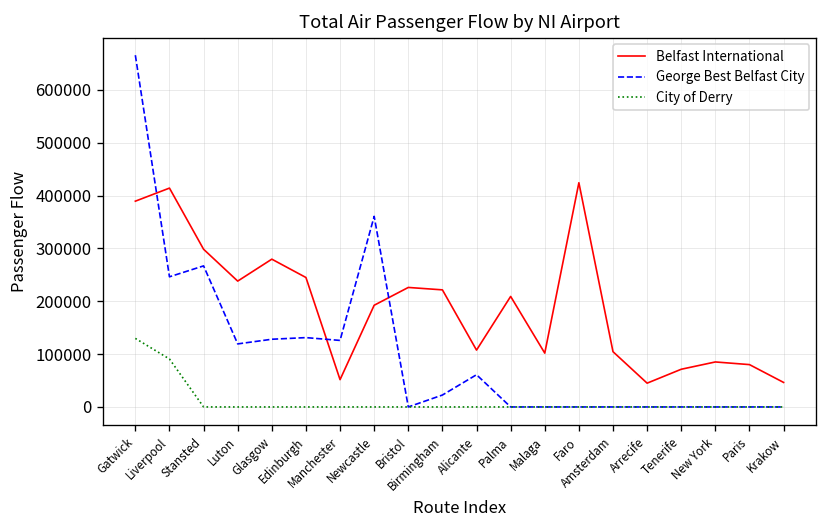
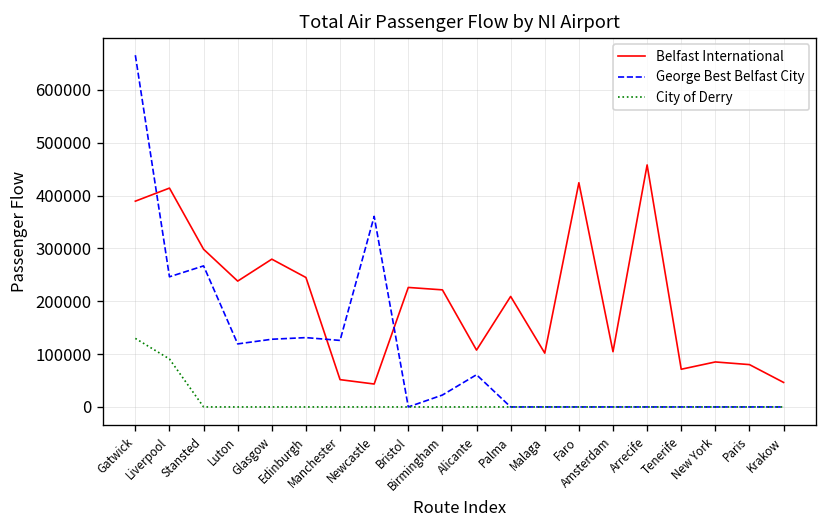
Belfast International, Newcastle: 190000 -> 40000
Belfast International, Arrecife: 50000 -> 460000
